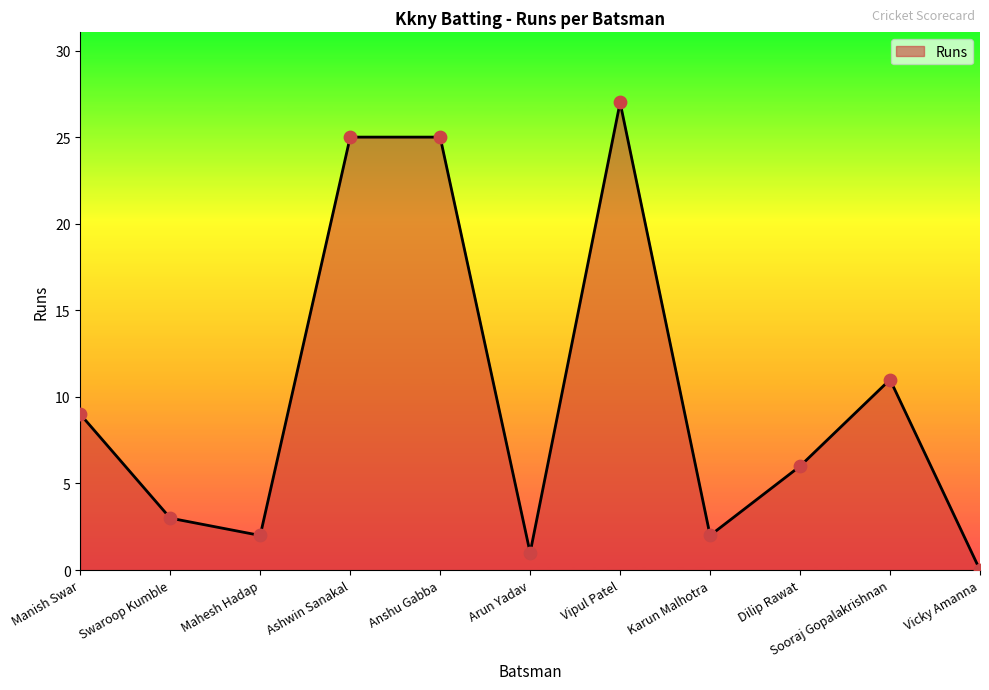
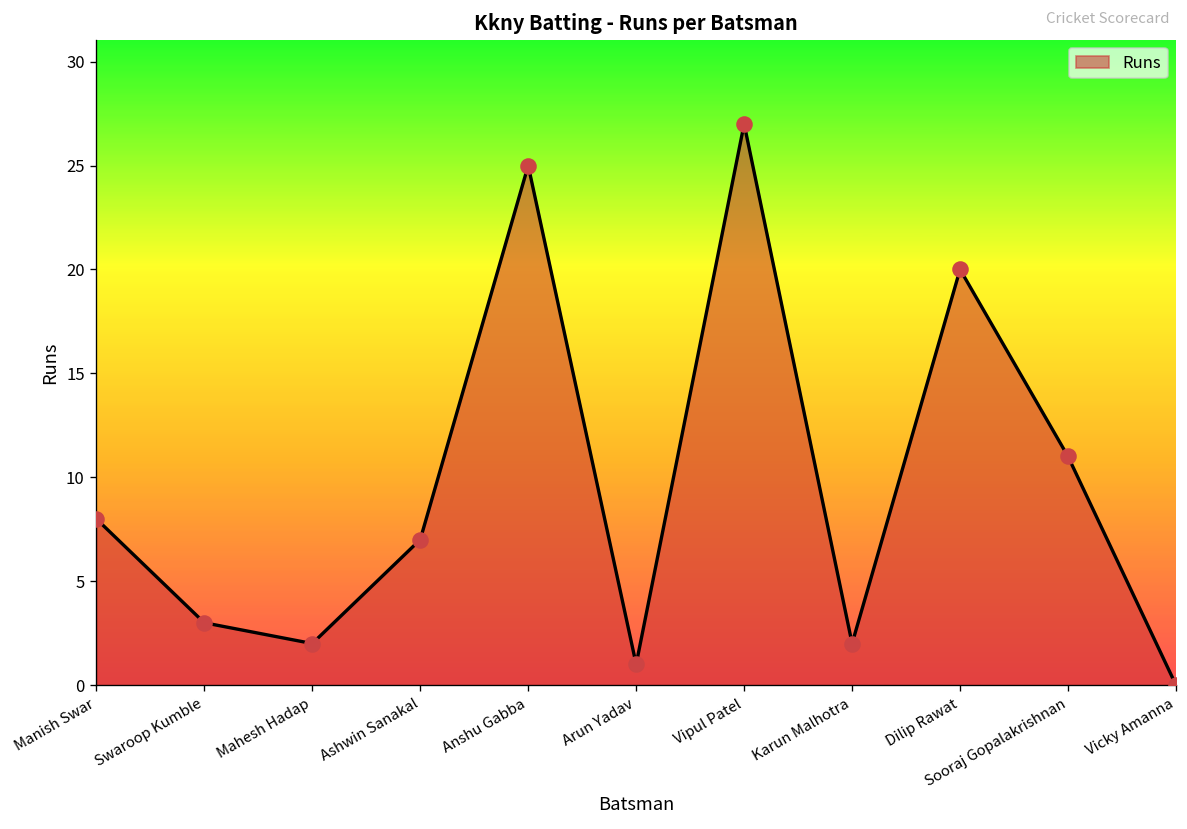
Manish Swar: 9 -> 8
Ashwin Sanakal: 25 -> 7
Dilip Rawat: 6 -> 20
